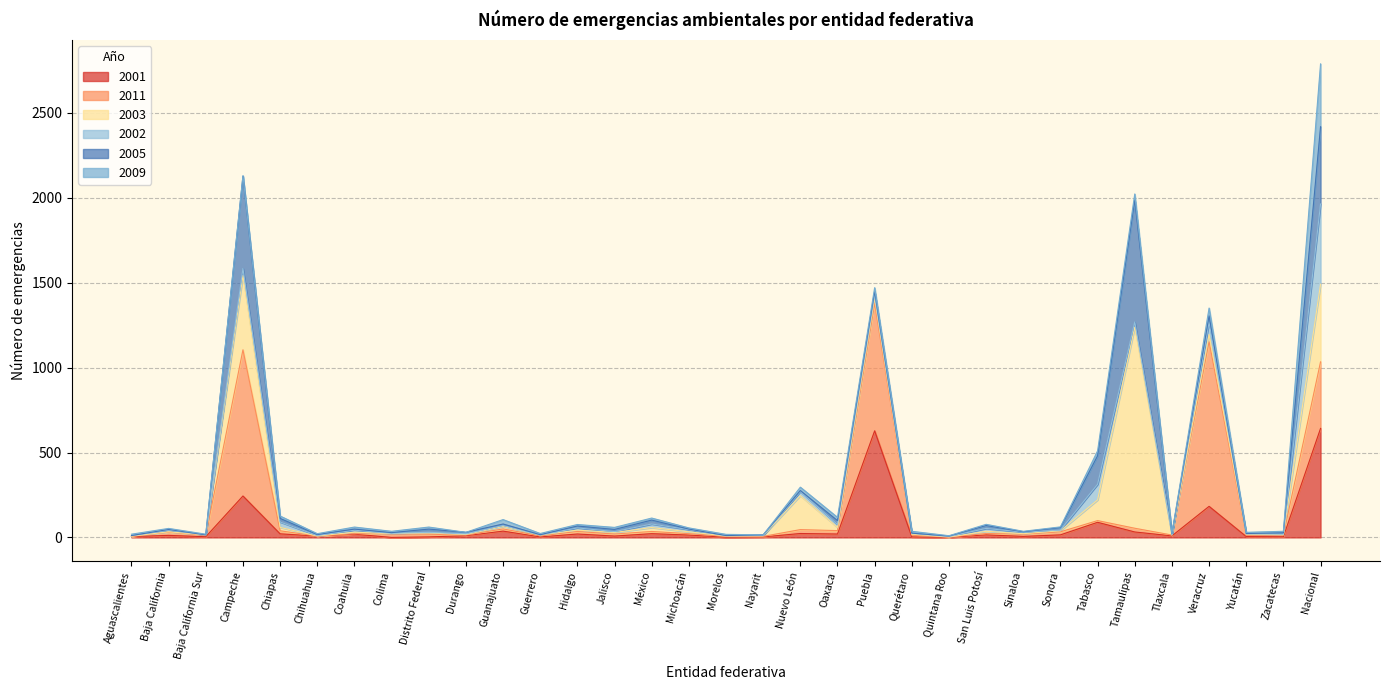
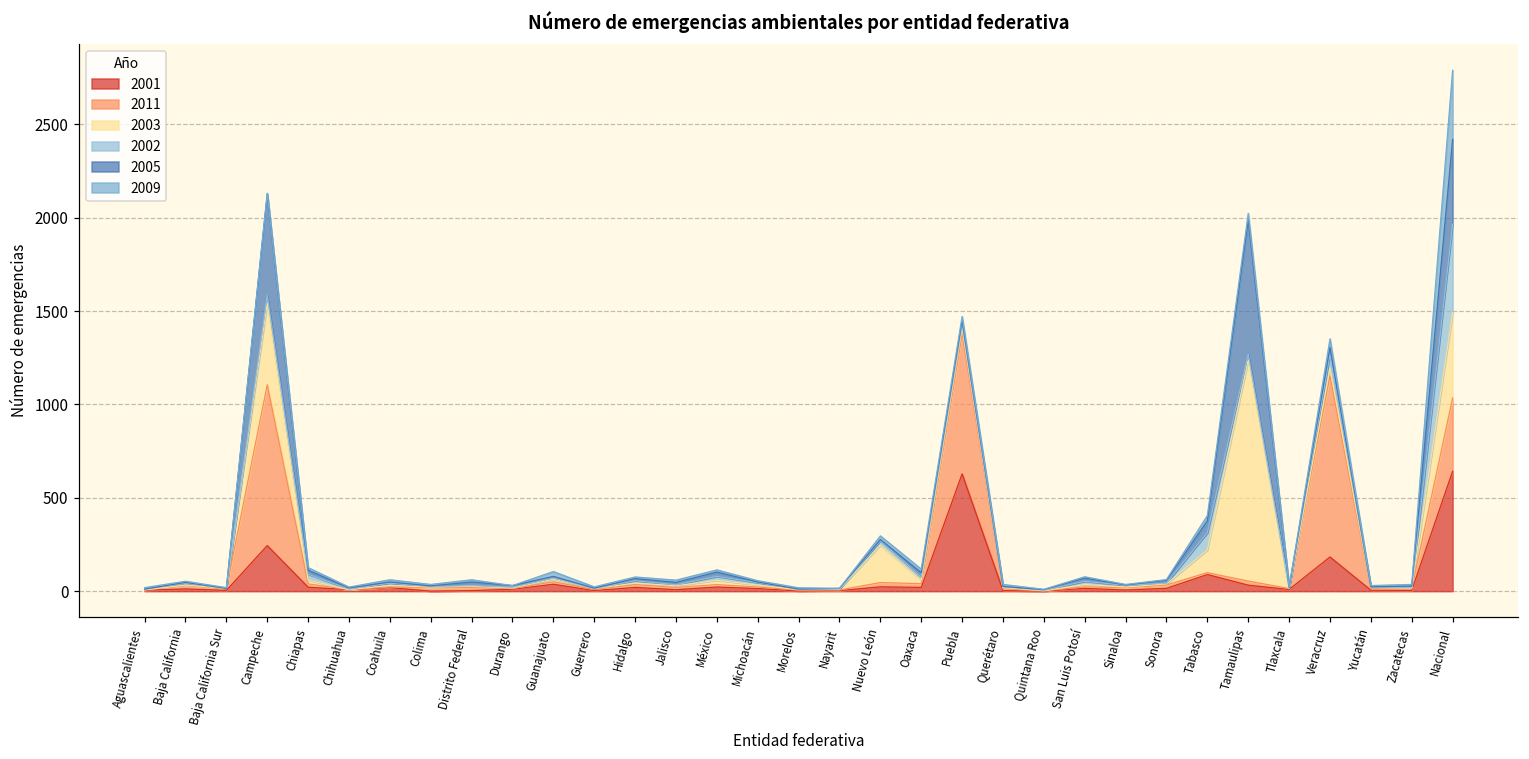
2005, Tabasco: 170 -> 60
